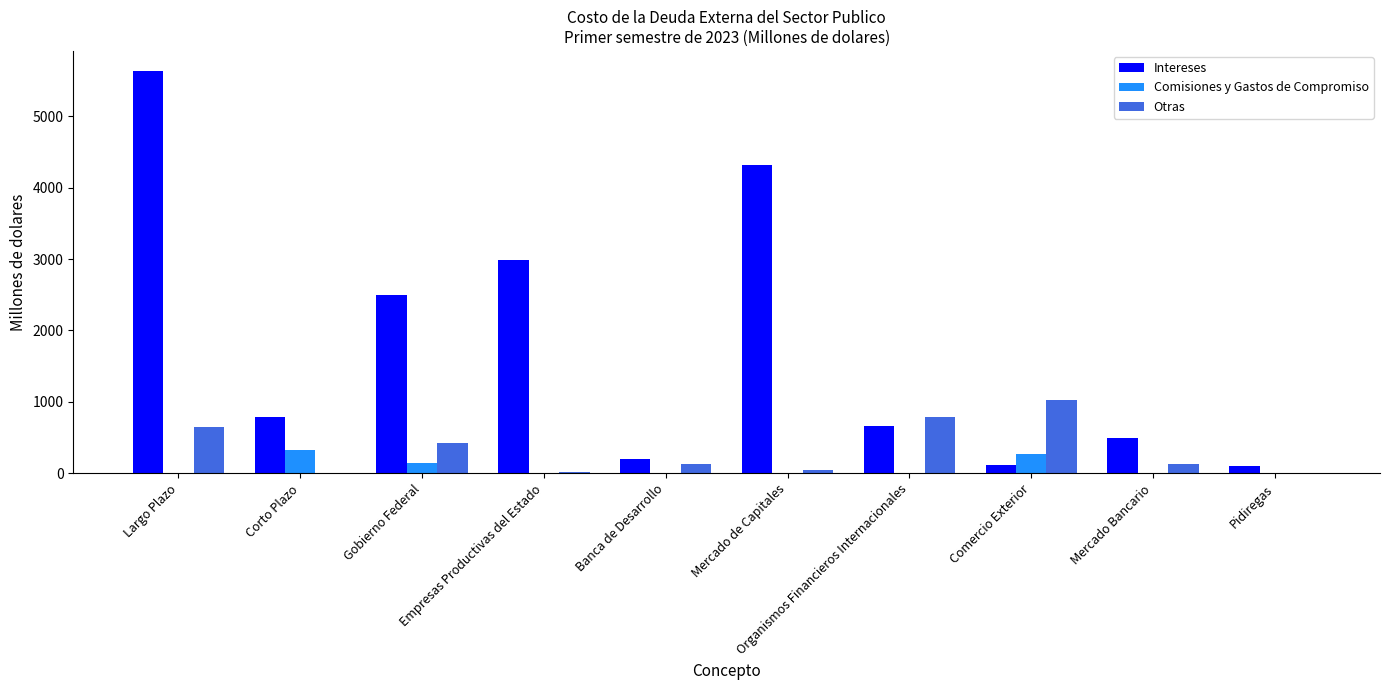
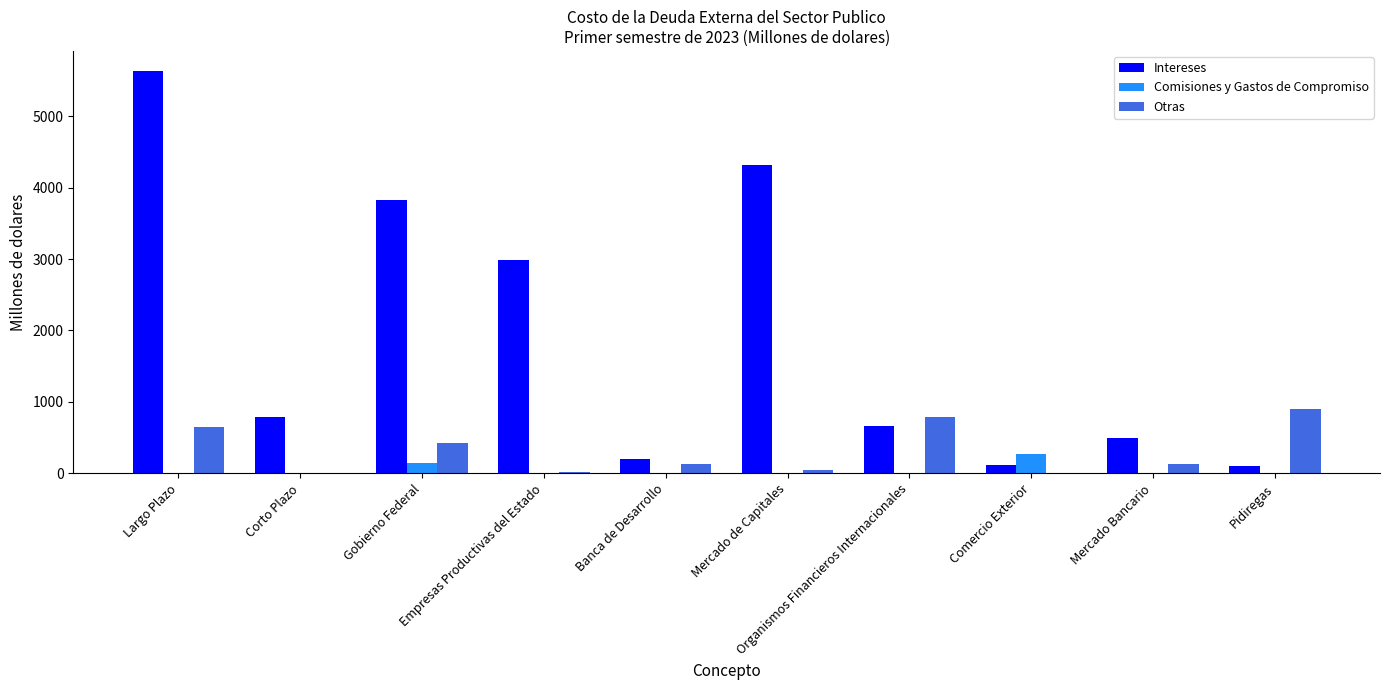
Comisiones y Gastos de Compromiso, Corto Plazo: 300 -> 0
Intereses, Gobierno Federal: 2500 -> 3800
Otras, Comercio Exterior: 1000 -> 0
Otras, Pidiregas: 0 -> 900
